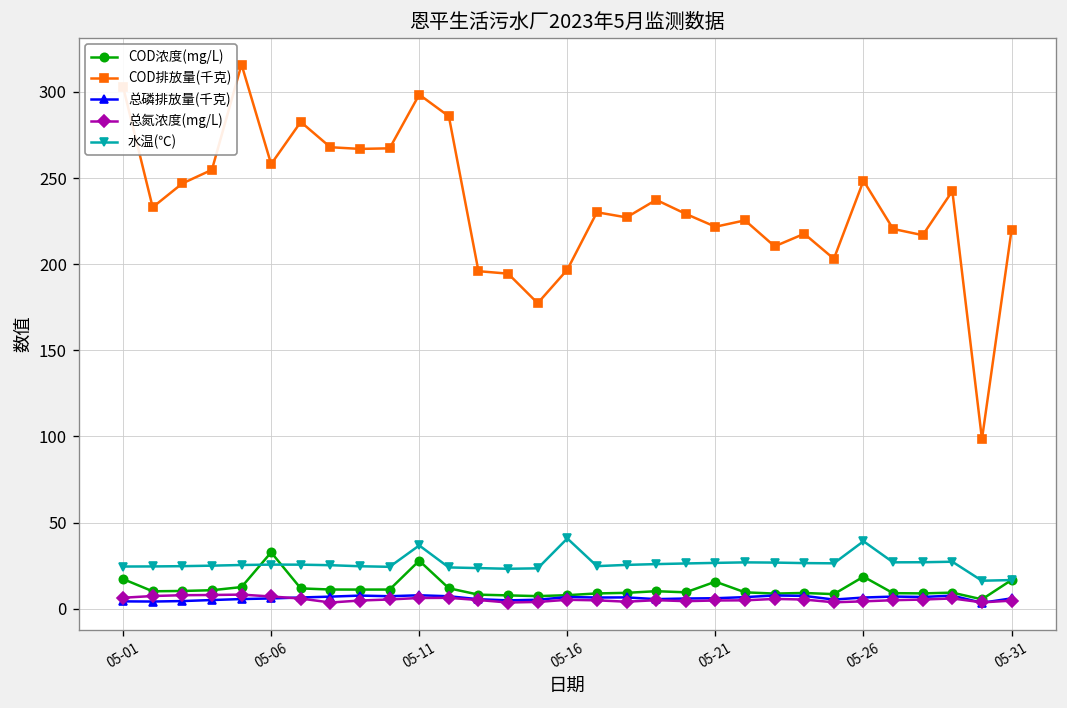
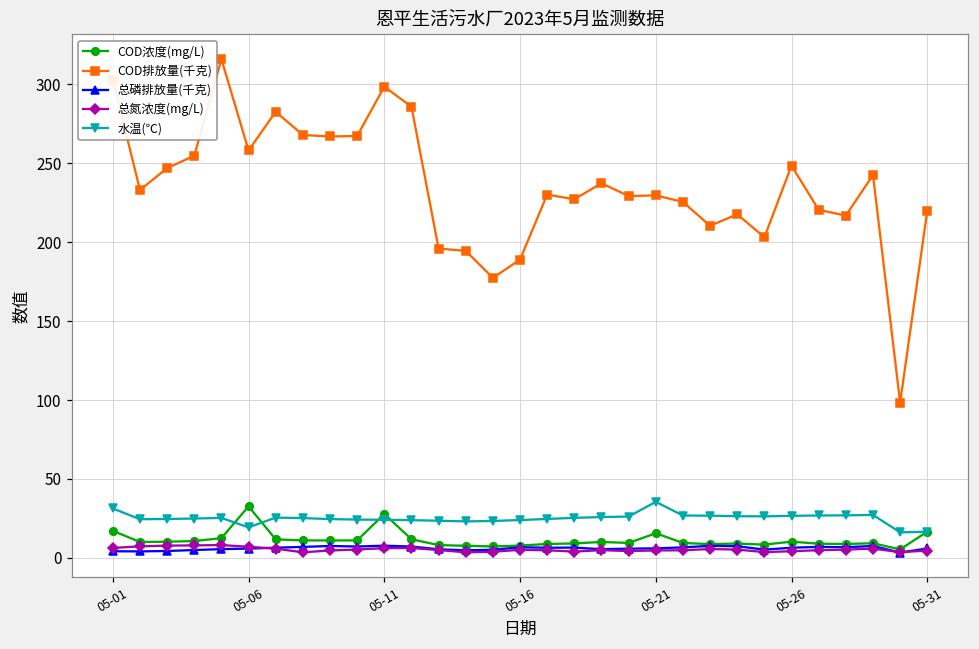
水温(℃), 05-01: 24 -> 31
水温(℃), 05-06: 26 -> 19
水温(℃), 05-11: 37 -> 24
COD排放量(千克), 05-16: 197 -> 189
水温(℃), 05-16: 41 -> 24
COD排放量(千克), 05-21: 222 -> 230
水温(℃), 05-21: 27 -> 36
COD浓度(mg/L), 05-26: 19 -> 10
水温(℃), 05-26: 39 -> 27
